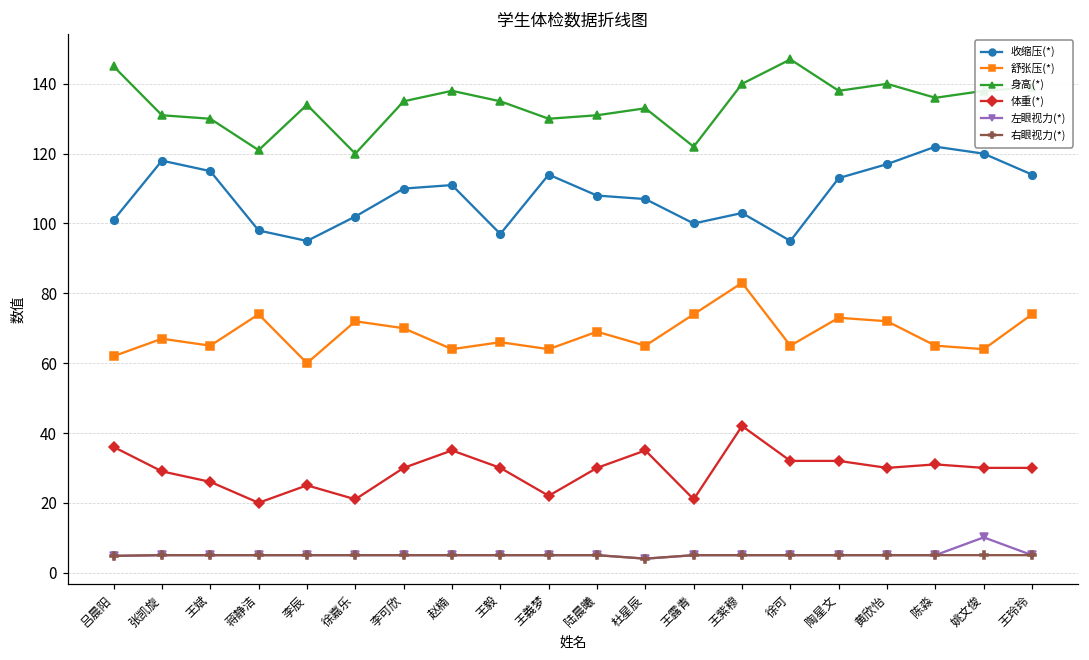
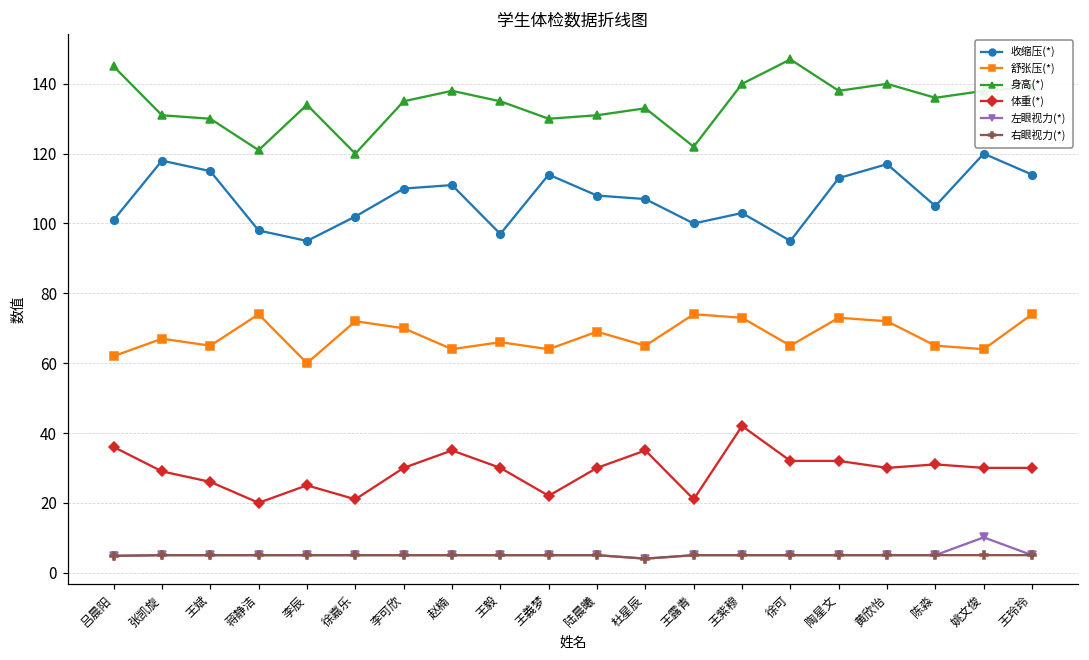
舒张压(*), 王紫穆: 83 -> 73
收缩压(*), 陈淼: 122 -> 105
